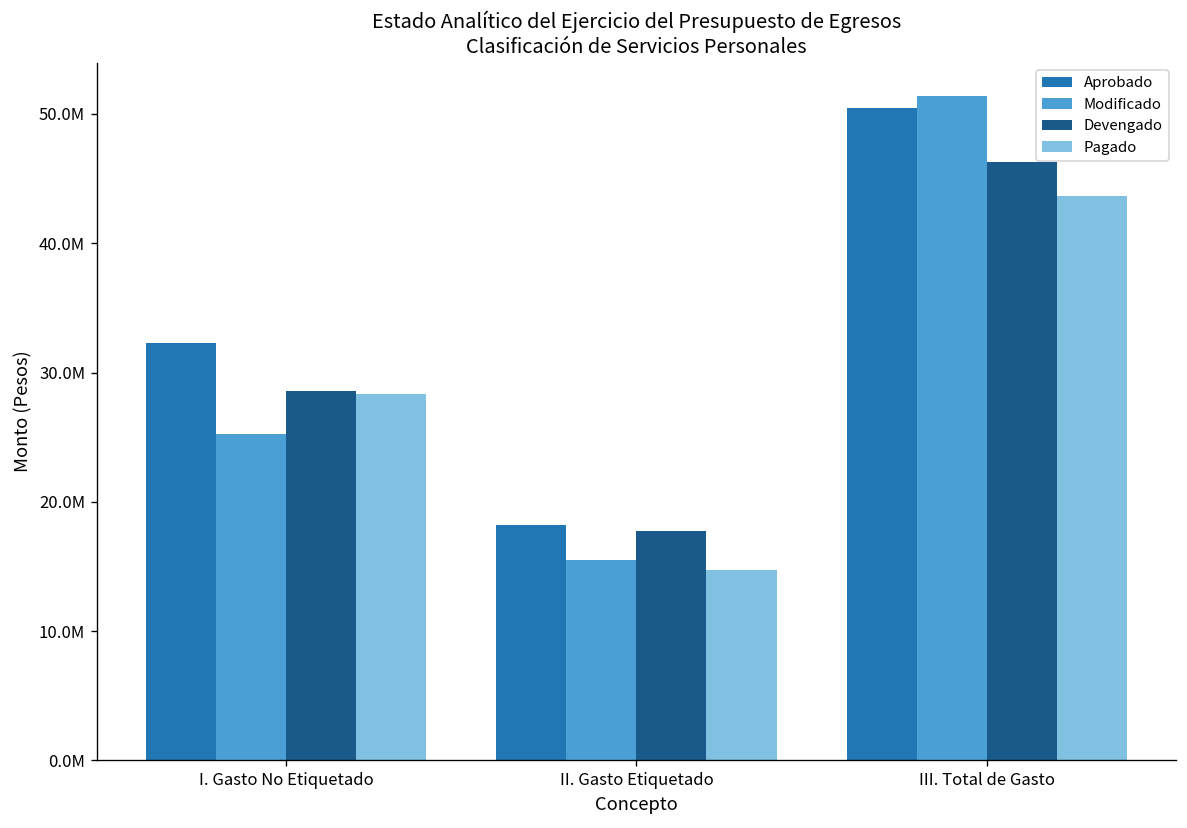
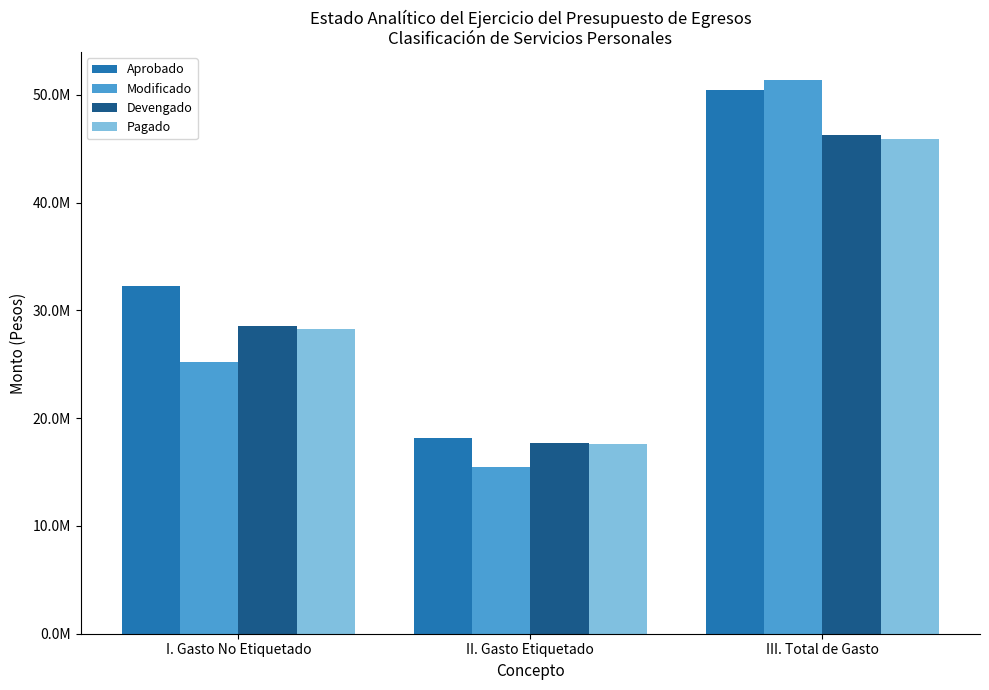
Pagado, II. Gasto Etiquetado: 14800000 -> 17600000
Pagado, III. Total de Gasto: 43700000 -> 45900000
